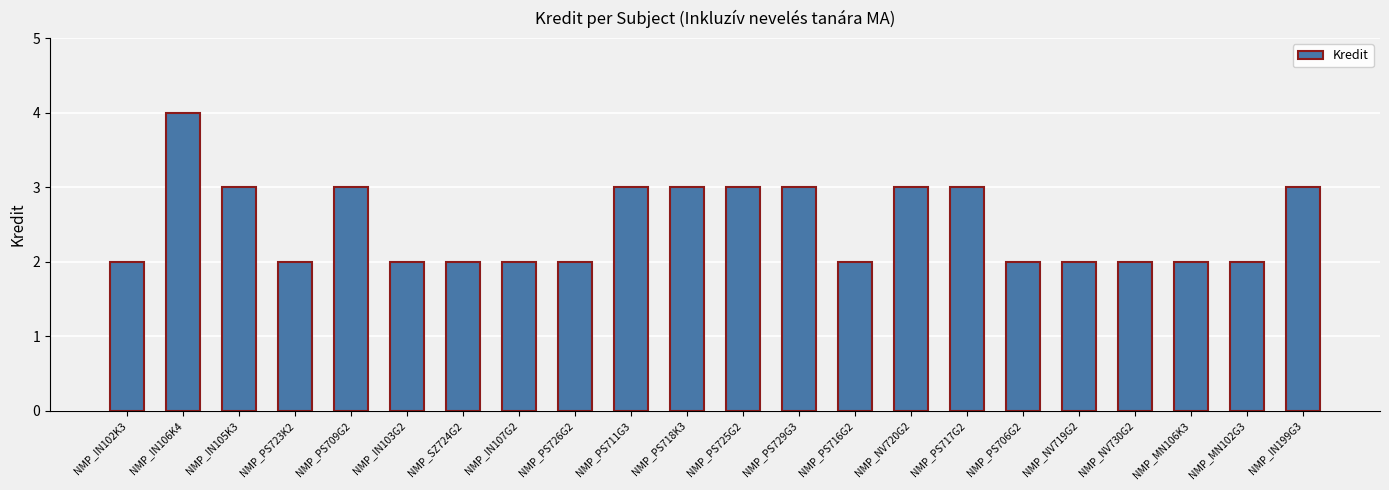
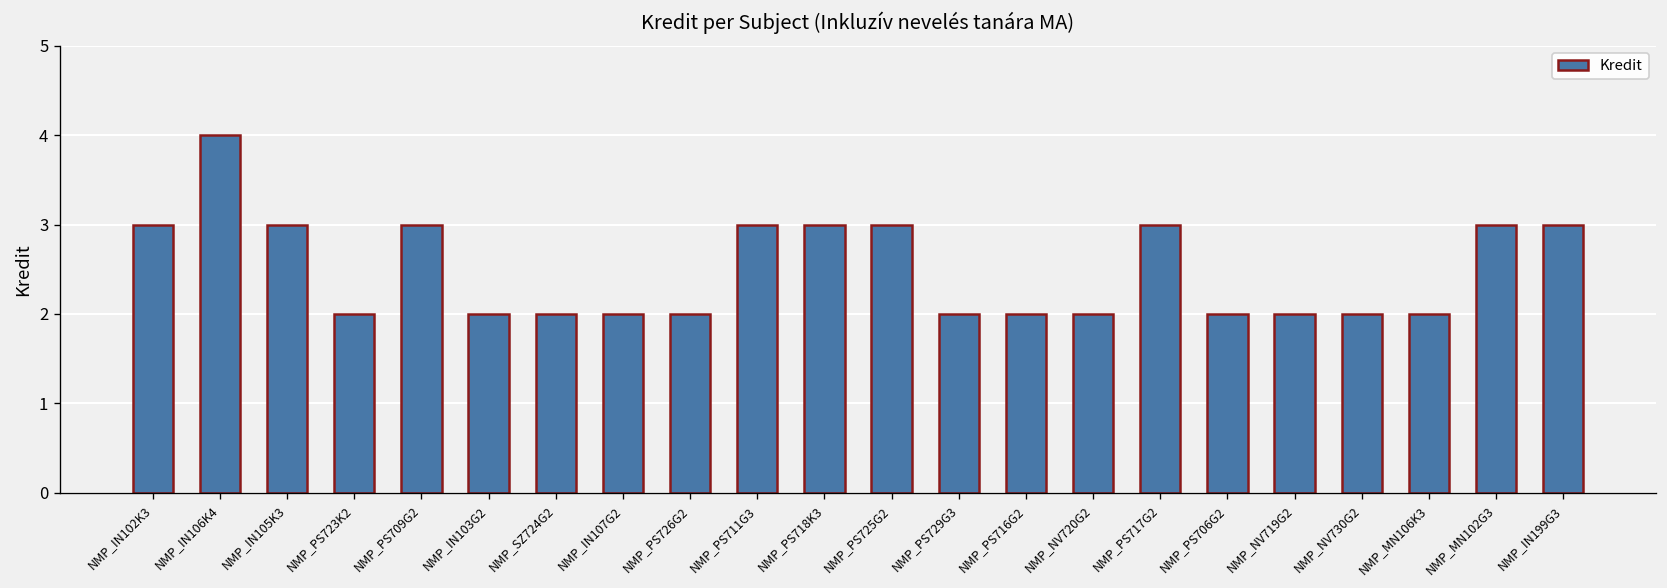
NMP_IN102K3: 2 -> 3
NMP_PS729G3: 3 -> 2
NMP_NV720G2: 3 -> 2
NMP_MN102G3: 2 -> 3
